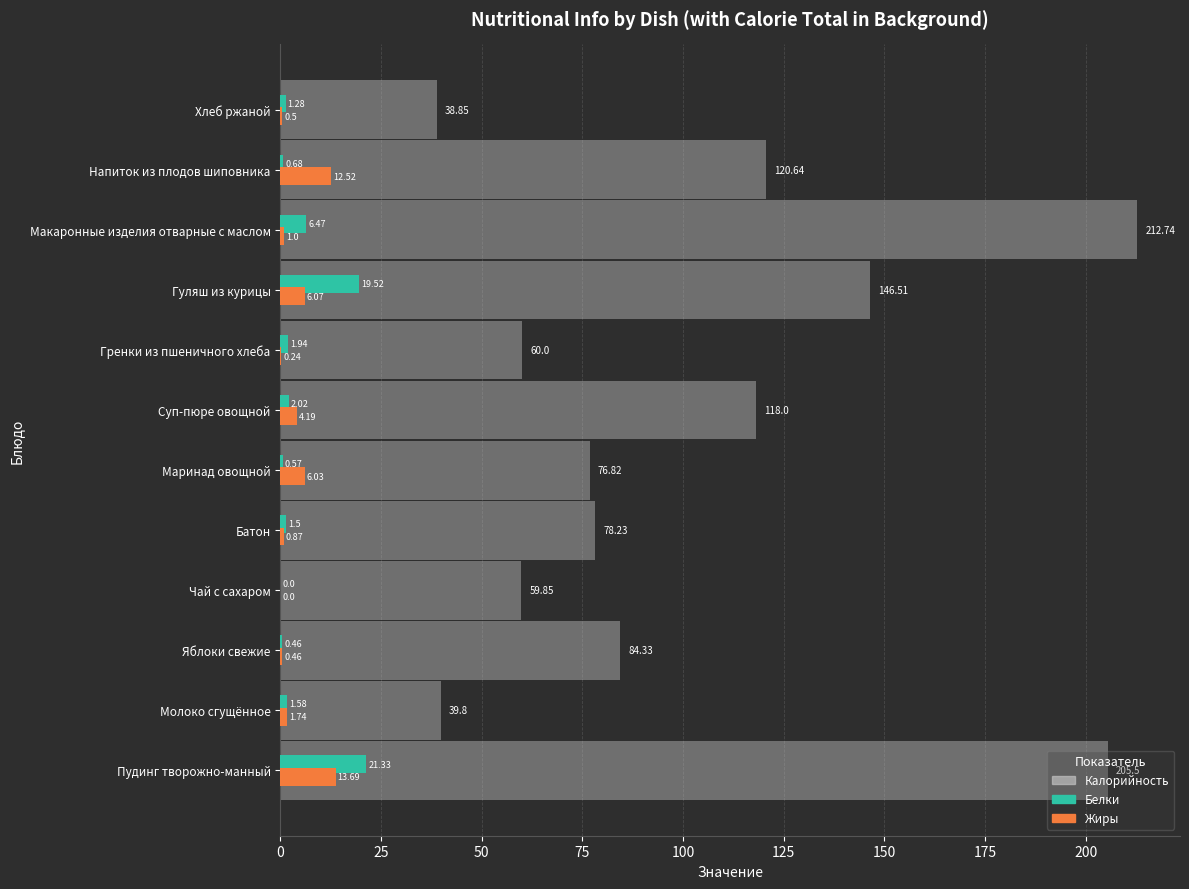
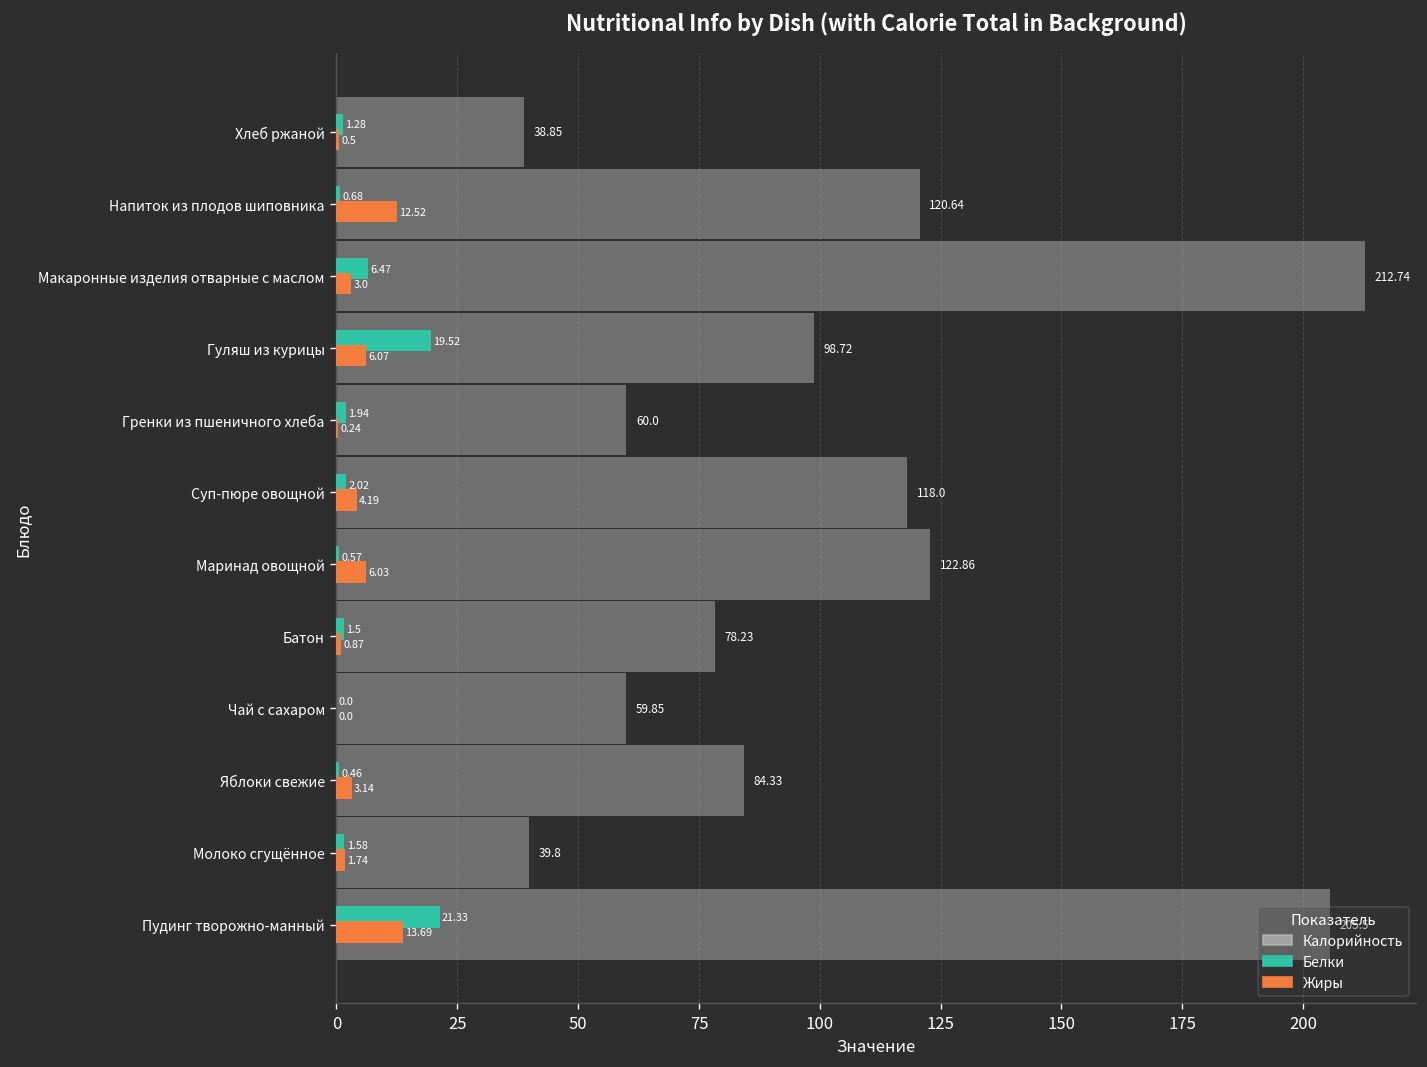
Жиры, Макаронные изделия отварные с маслом: 1.0 -> 3.0
Калорийность, Гуляш из курицы: 146.51 -> 98.72
Калорийность, Маринад овощной: 76.82 -> 122.86
Жиры, Яблоки свежие: 0.46 -> 3.14
